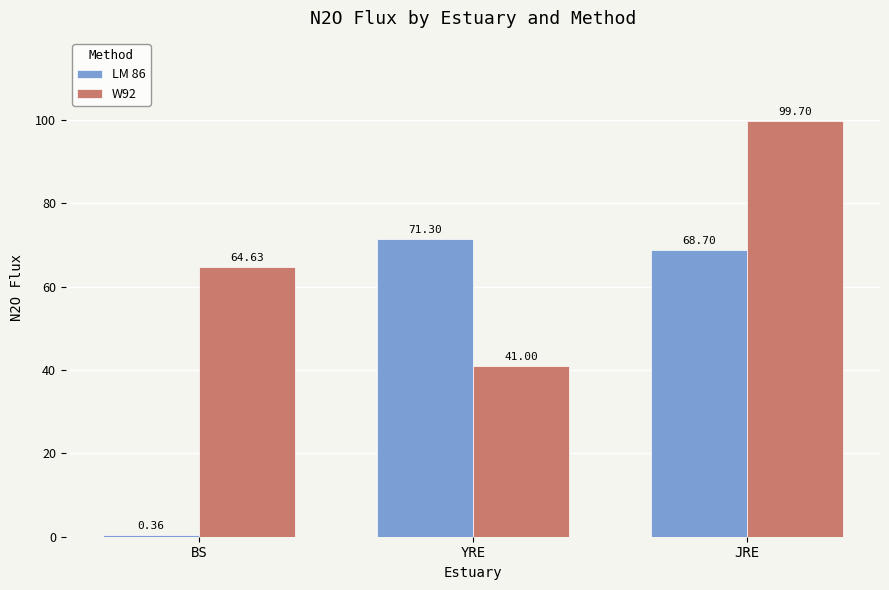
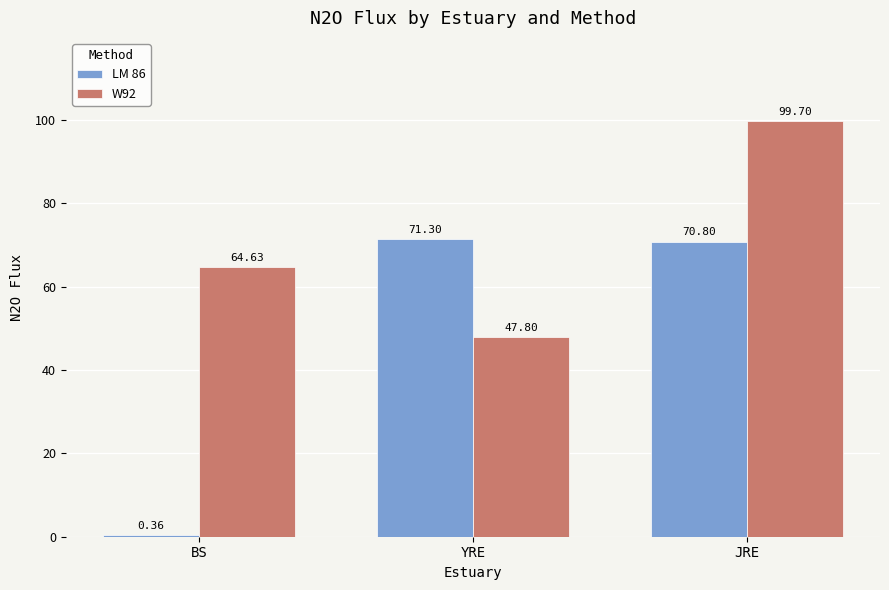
W92, YRE: 41.00 -> 47.80
LM 86, JRE: 68.70 -> 70.80
